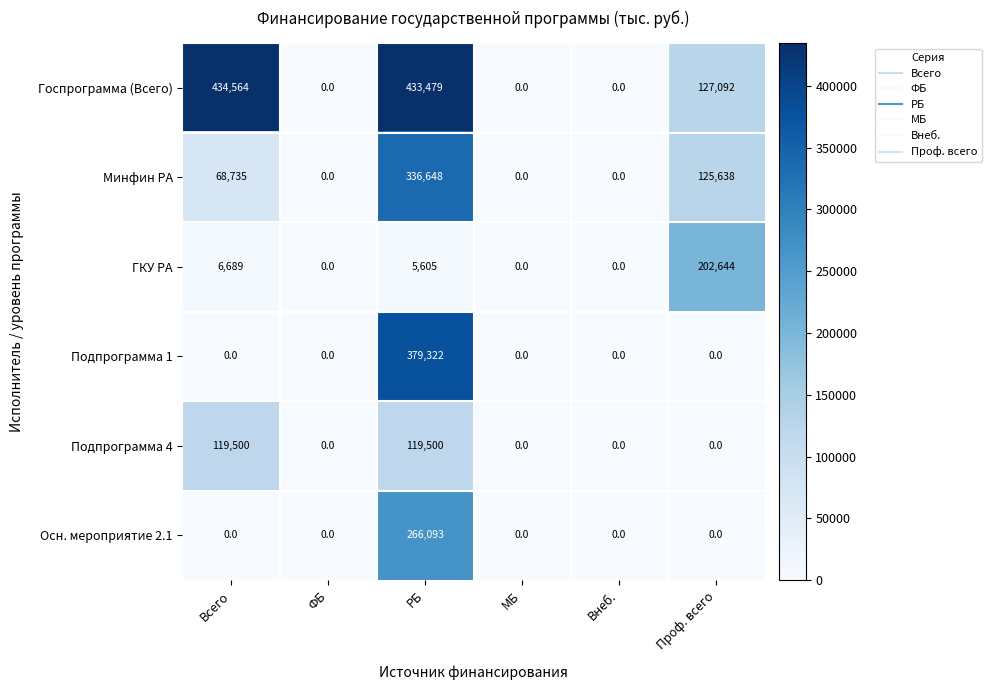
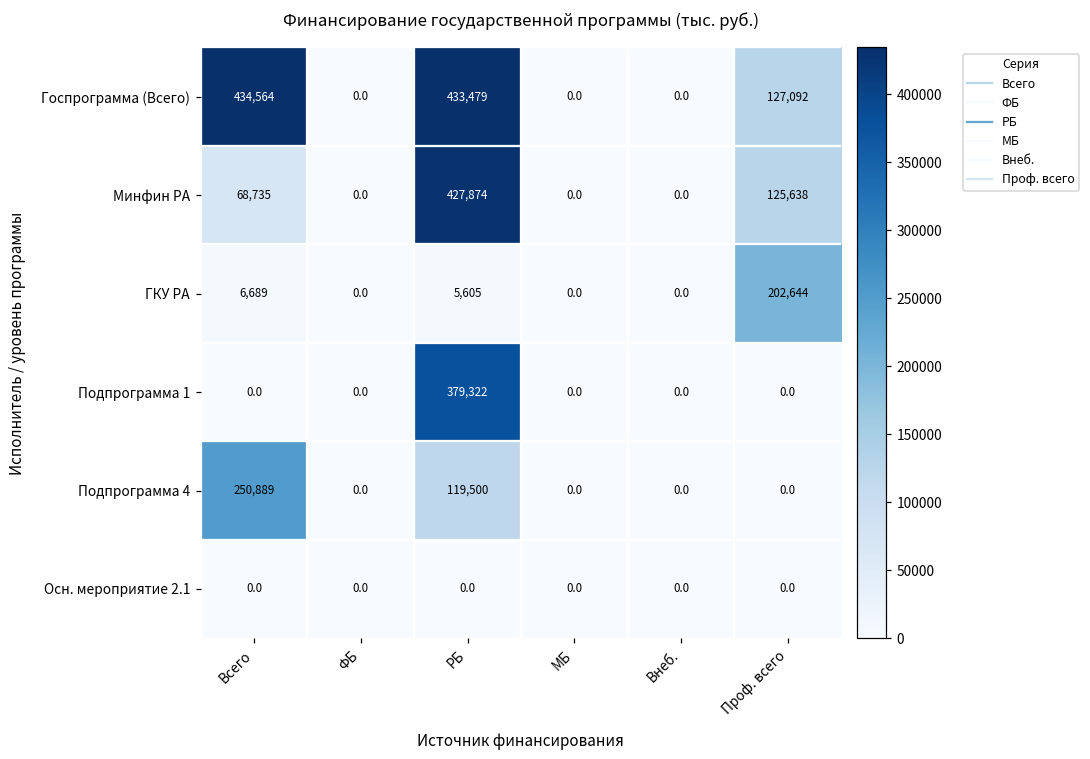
Минфин РА, РБ: 336,648 -> 427,874
Подпрограмма 4, Всего: 119,500 -> 250,889
Осн. мероприятие 2.1, РБ: 266,093 -> 0.0
